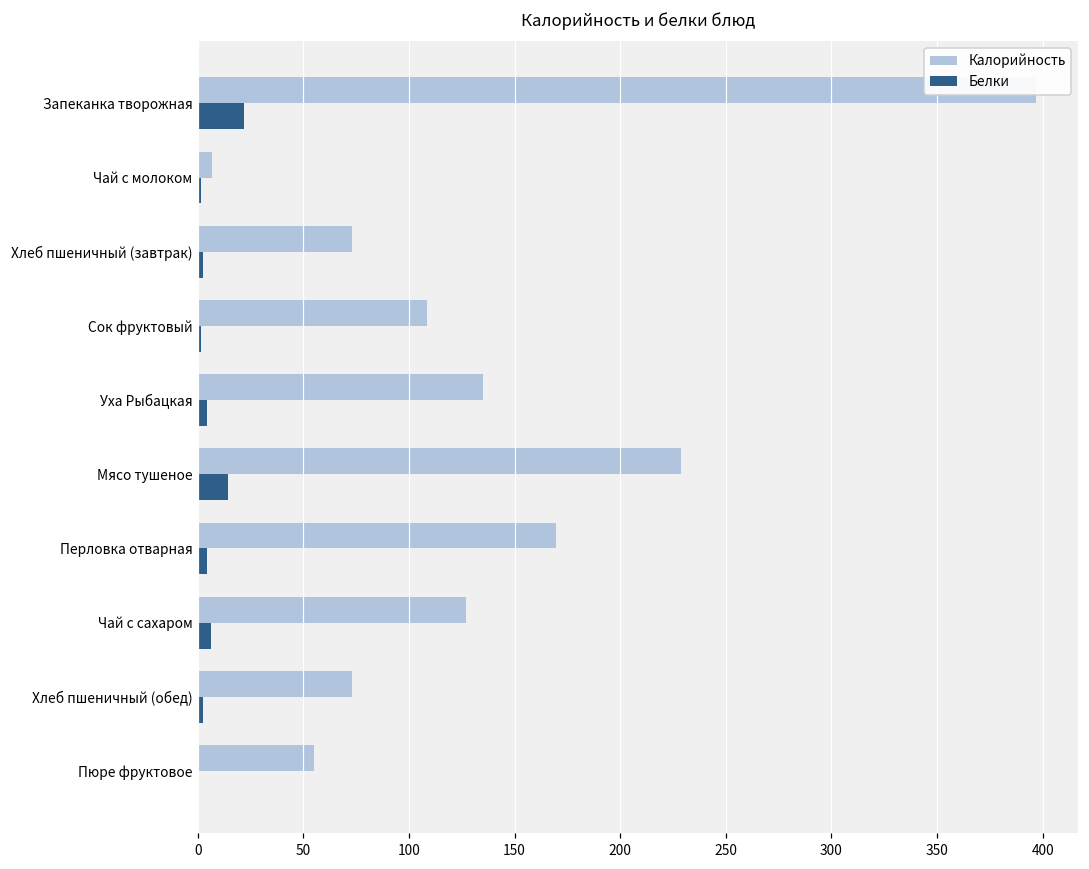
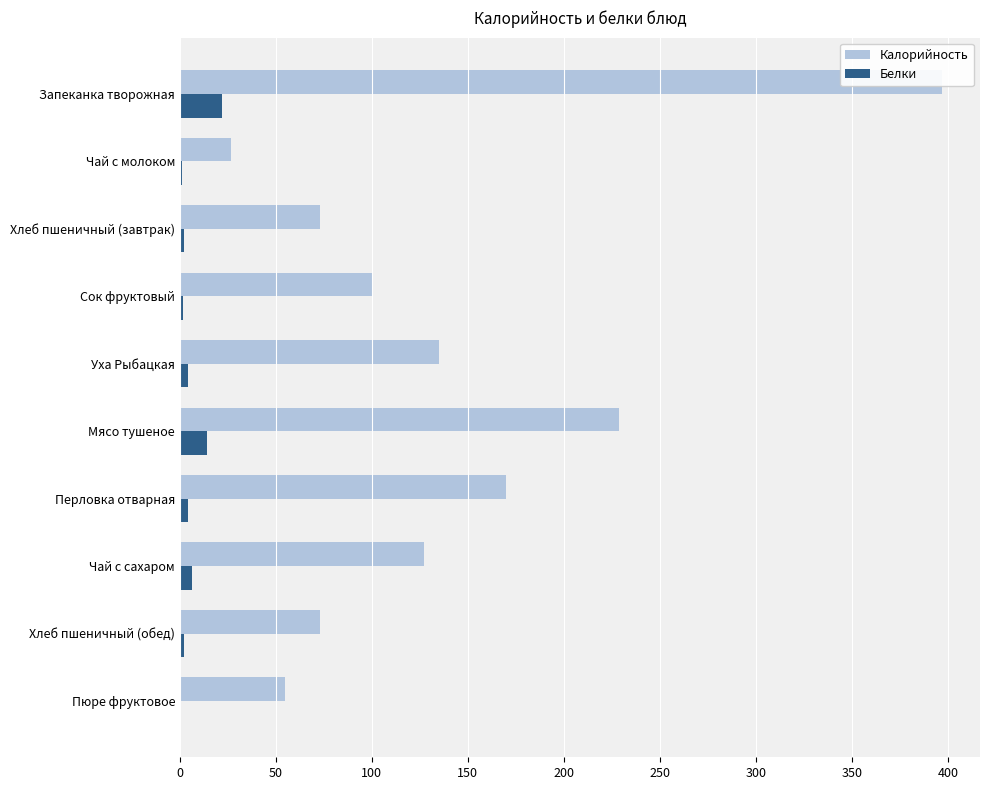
Калорийность, Чай с молоком: 7 -> 27
Калорийность, Сок фруктовый: 109 -> 100
